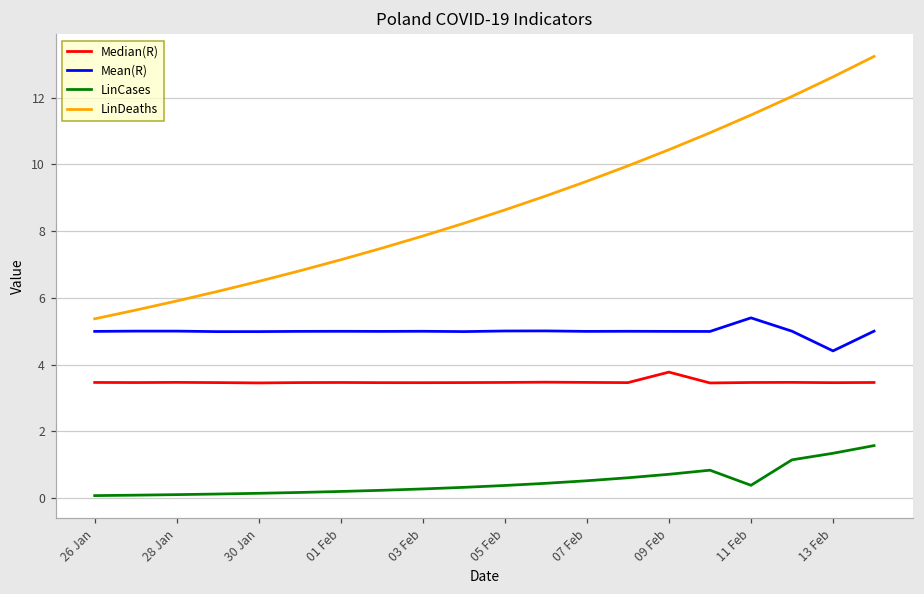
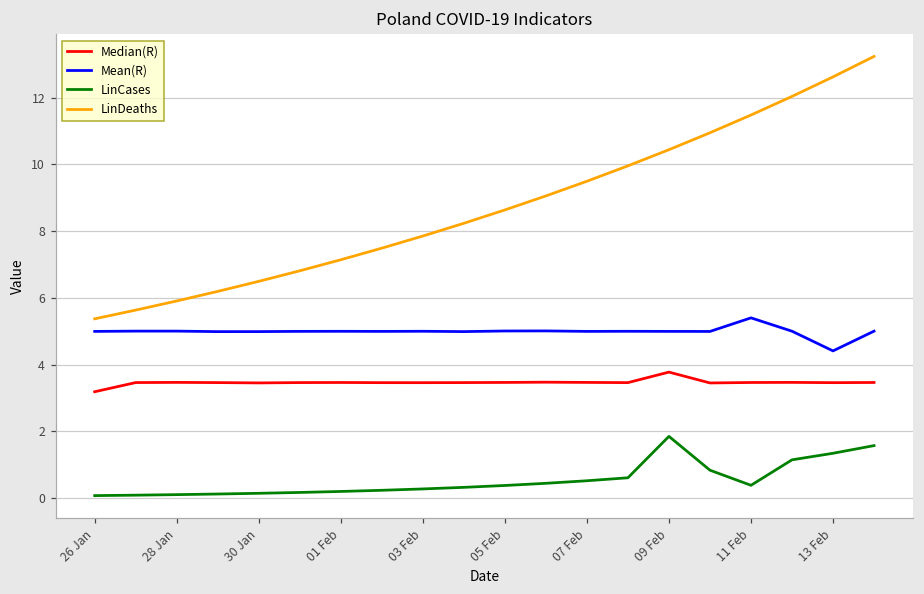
Median(R), 26 Jan: 3.5 -> 3.2
LinCases, 09 Feb: 0.7 -> 1.9
